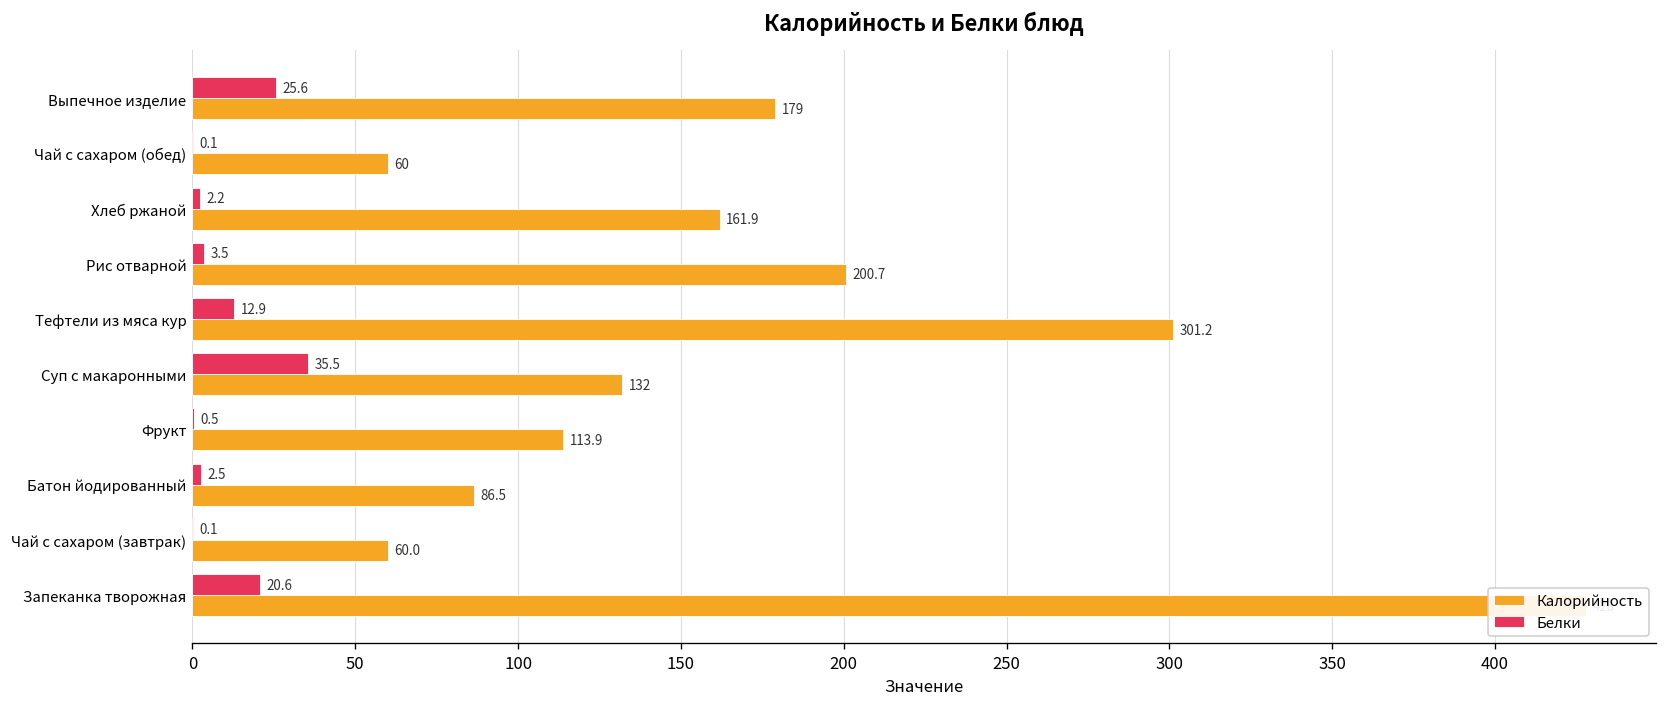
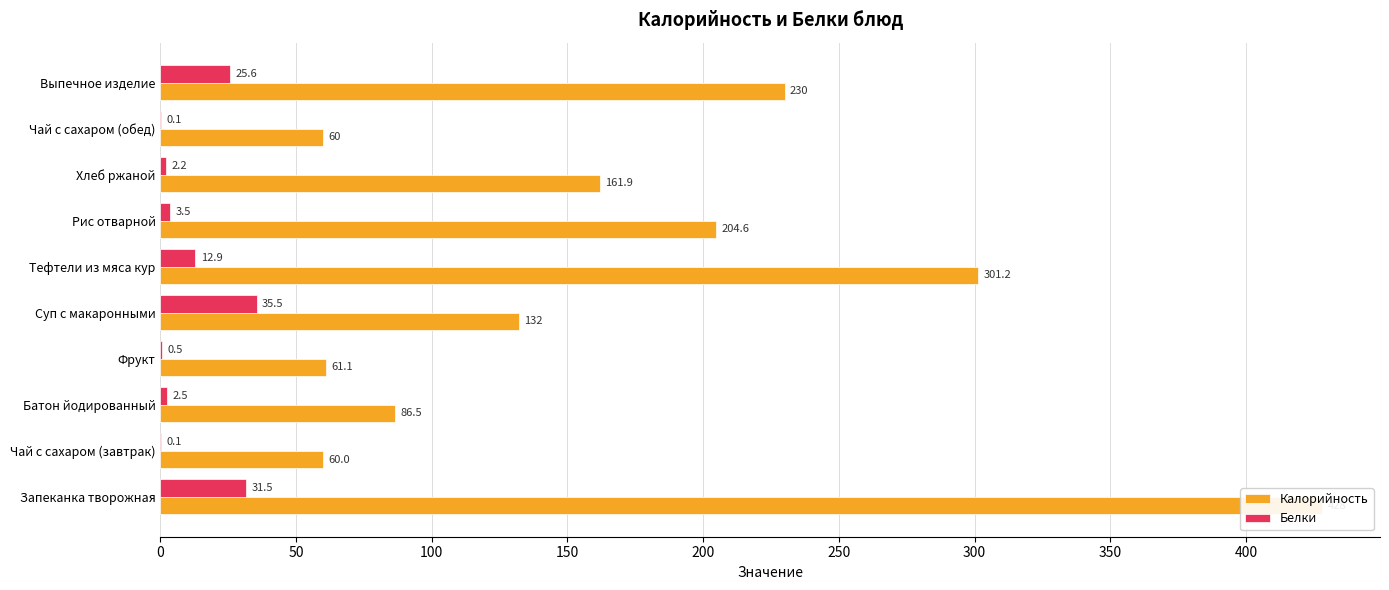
Калорийность, Выпечное изделие: 179 -> 230
Калорийность, Рис отварной: 200.7 -> 204.6
Калорийность, Фрукт: 113.9 -> 61.1
Белки, Запеканка творожная: 20.6 -> 31.5
